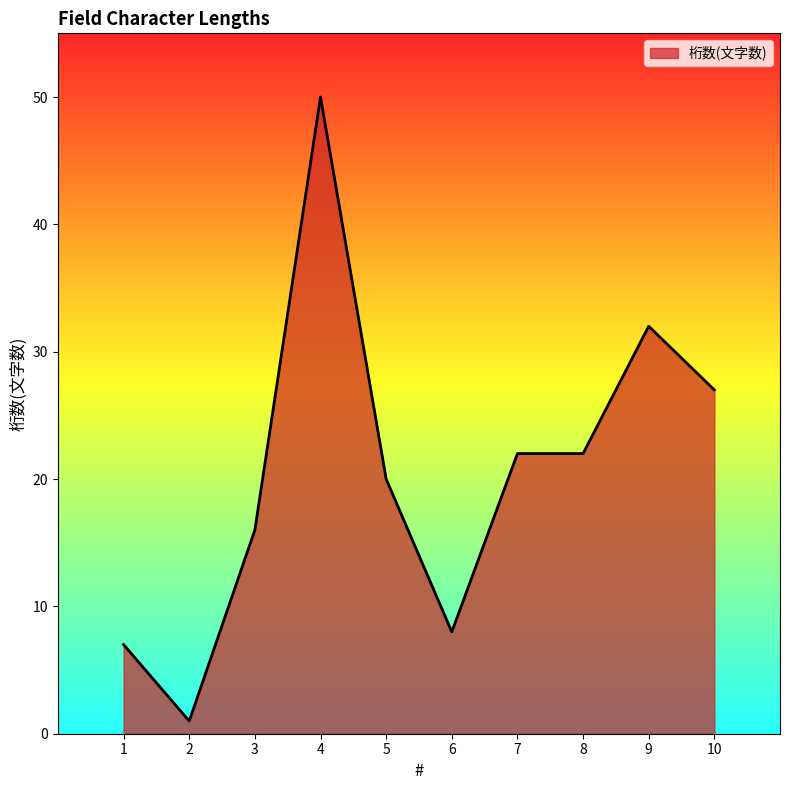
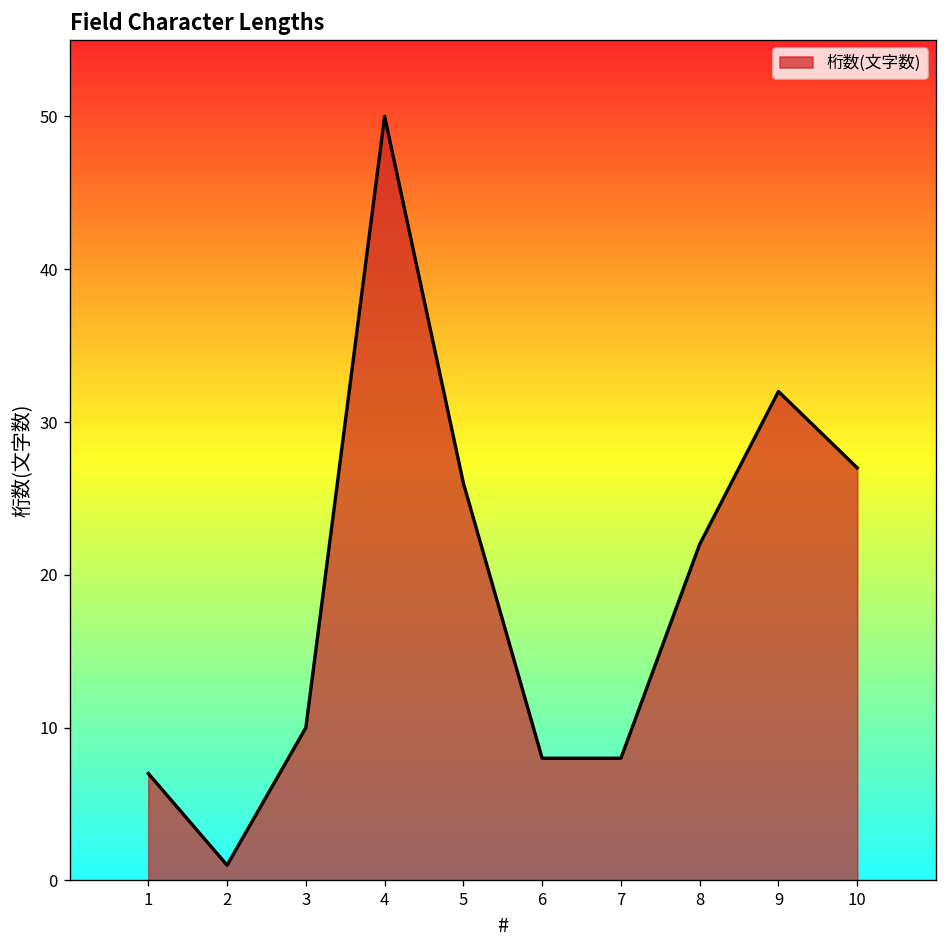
3: 16 -> 10
5: 20 -> 26
7: 22 -> 8
